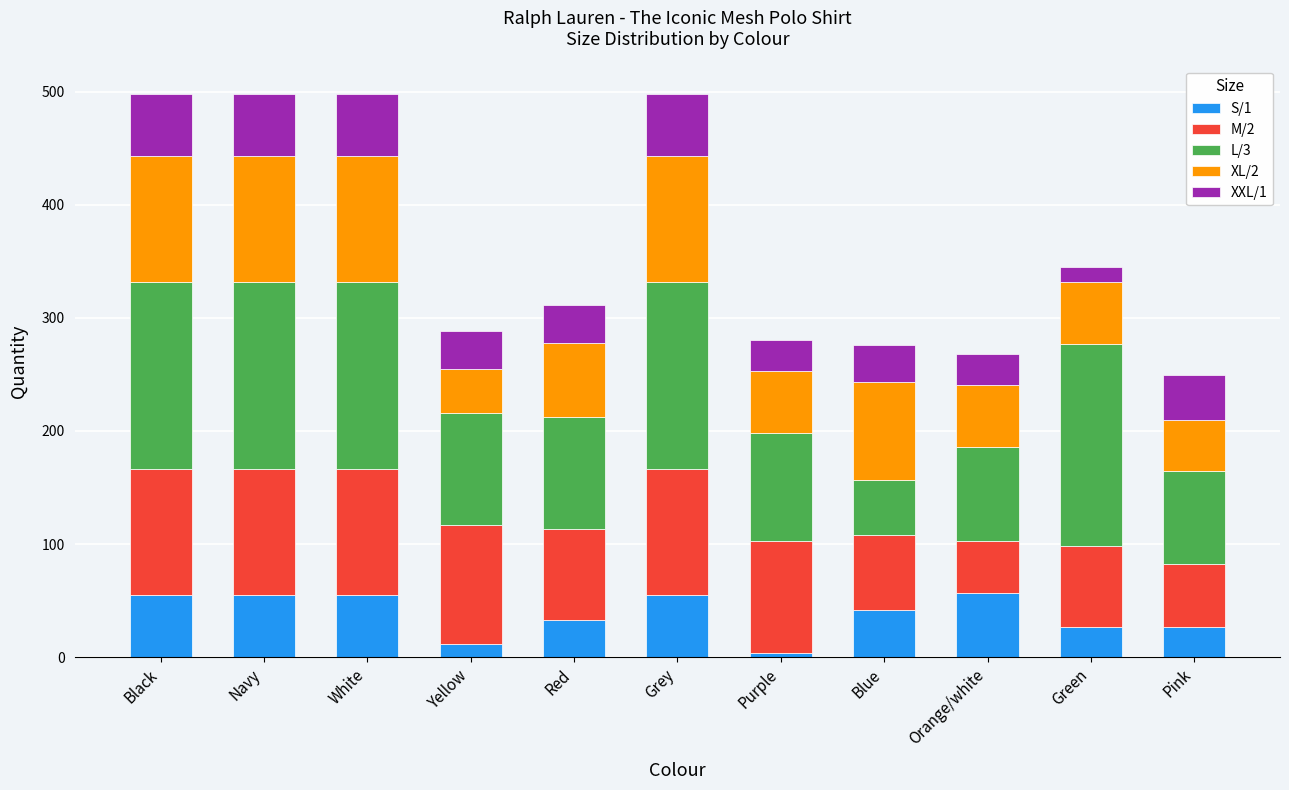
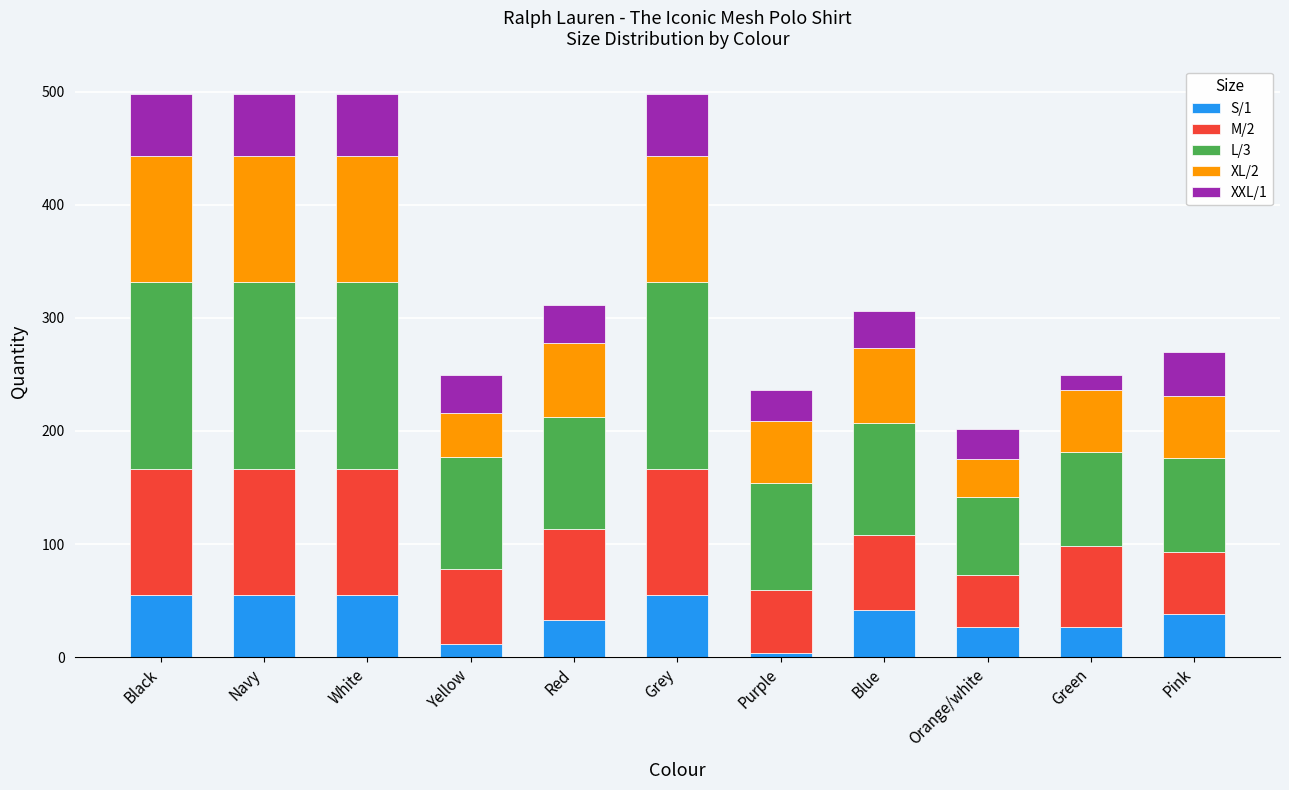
M/2, Yellow: 105 -> 66
M/2, Purple: 99 -> 55
L/3, Blue: 49 -> 99
XL/2, Blue: 86 -> 66
S/1, Orange/white: 57 -> 27
L/3, Orange/white: 83 -> 69
XL/2, Orange/white: 55 -> 33
L/3, Green: 179 -> 83
S/1, Pink: 27 -> 38
XL/2, Pink: 45 -> 55
